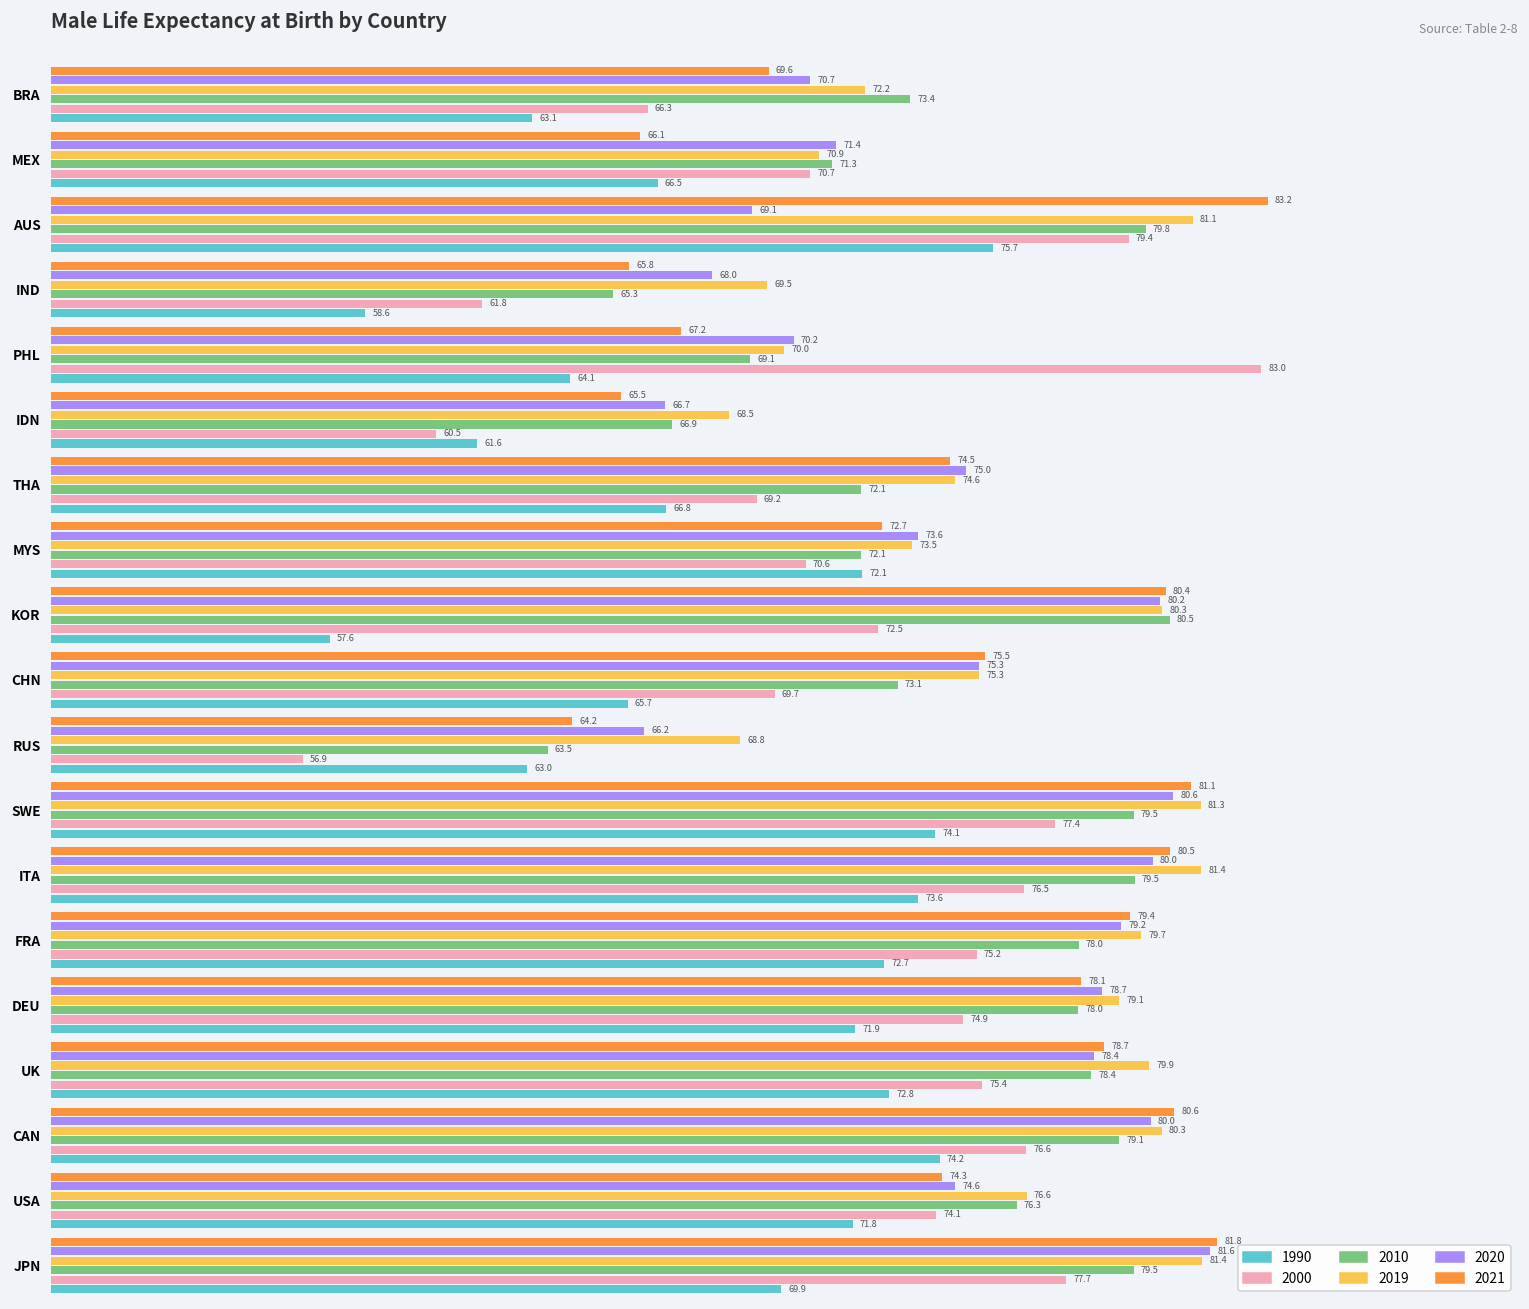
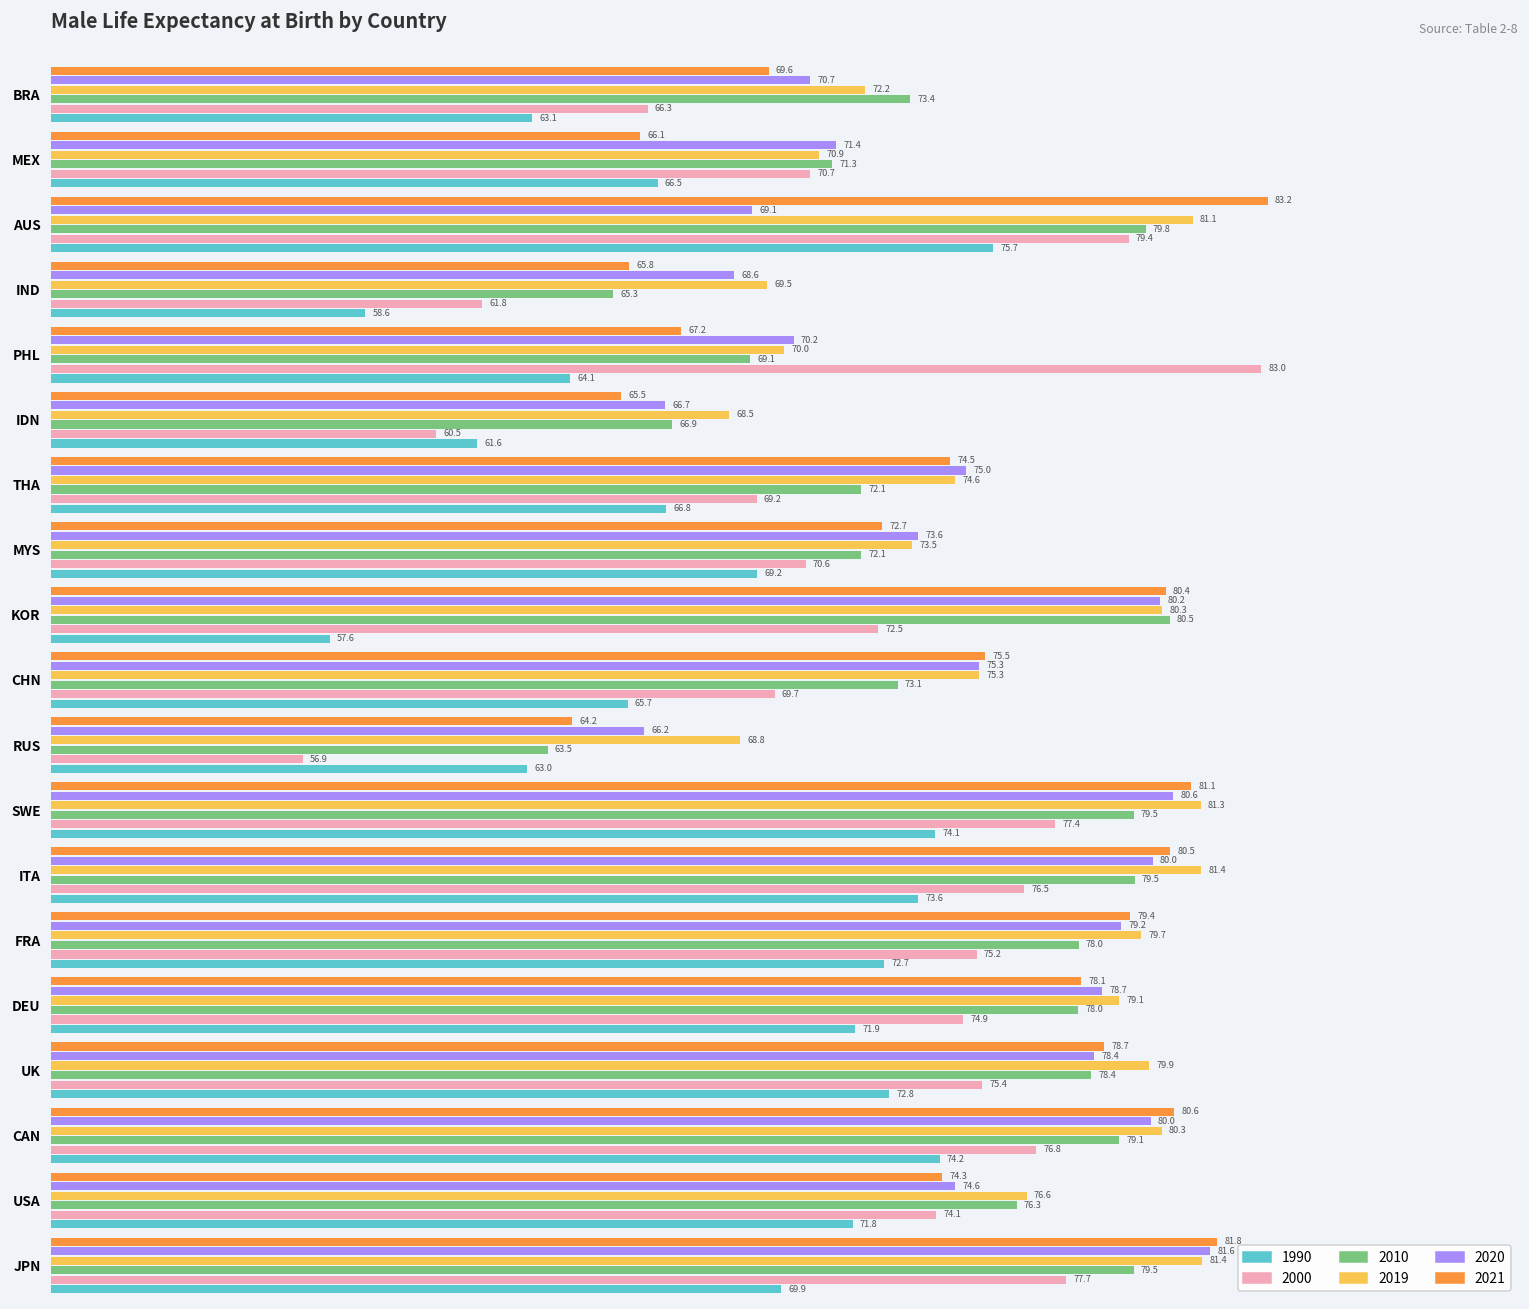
2020, IND: 68.0 -> 68.6
1990, MYS: 72.1 -> 69.2
2000, CAN: 76.6 -> 76.8
